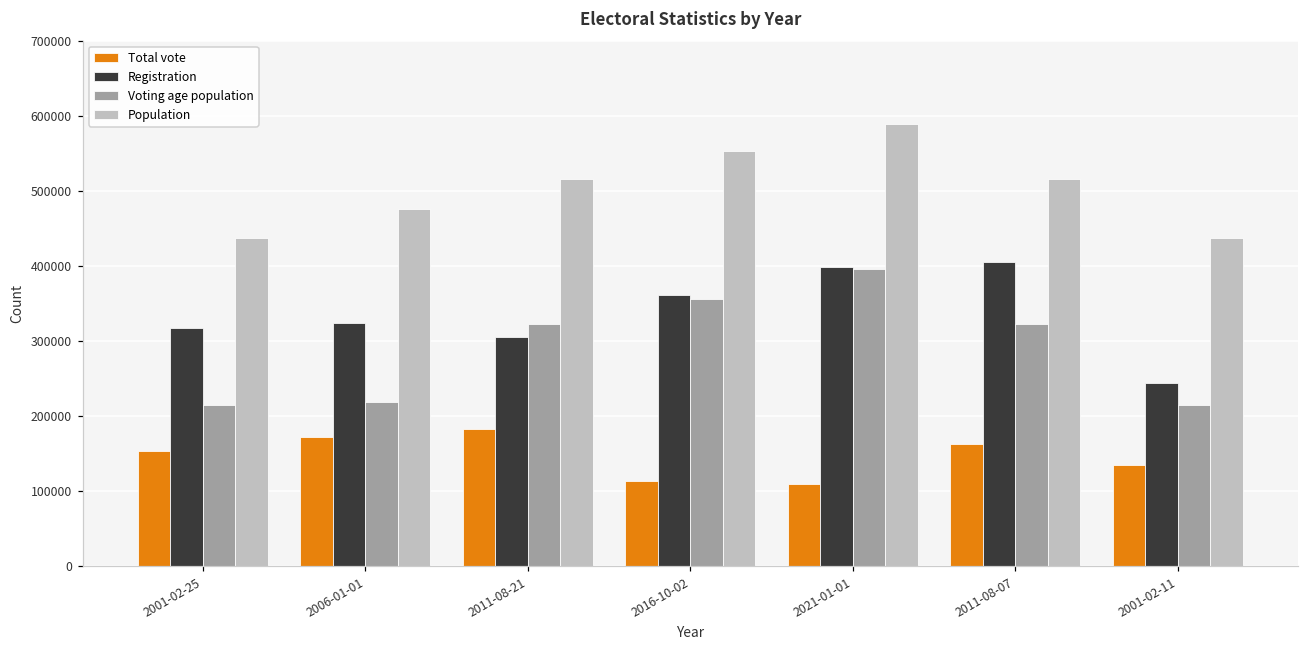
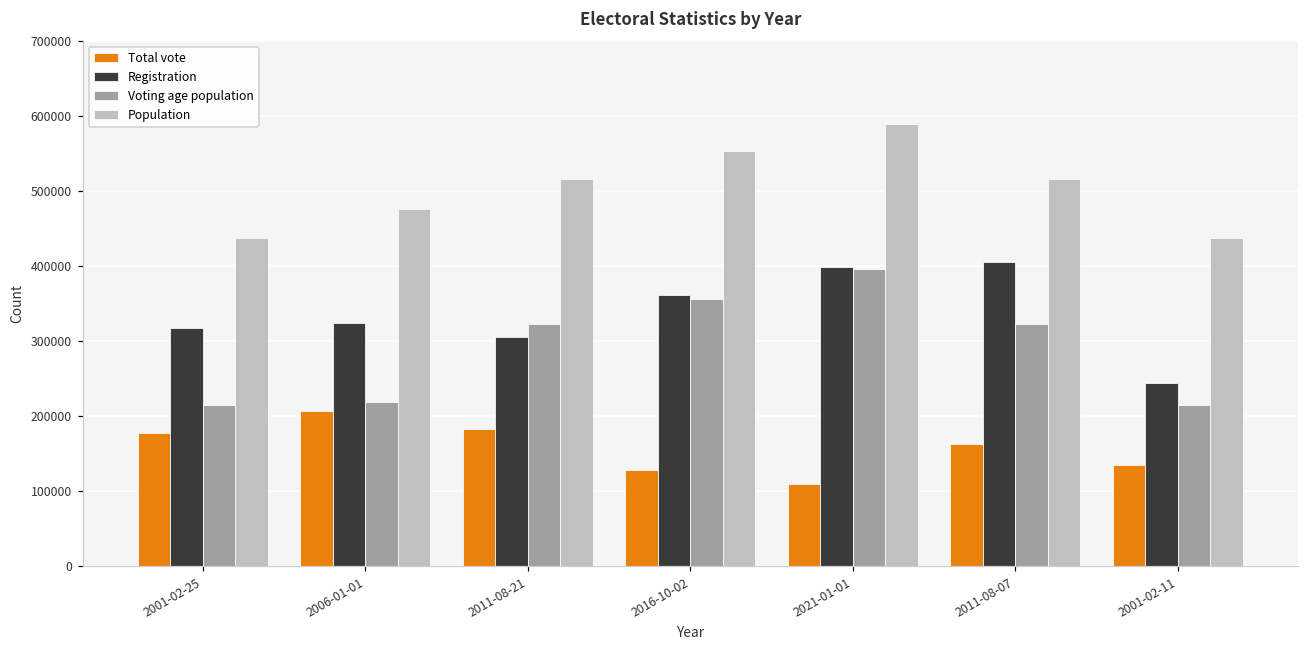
Total vote, 2001-02-25: 150000 -> 180000
Total vote, 2006-01-01: 170000 -> 210000
Total vote, 2016-10-02: 110000 -> 130000
